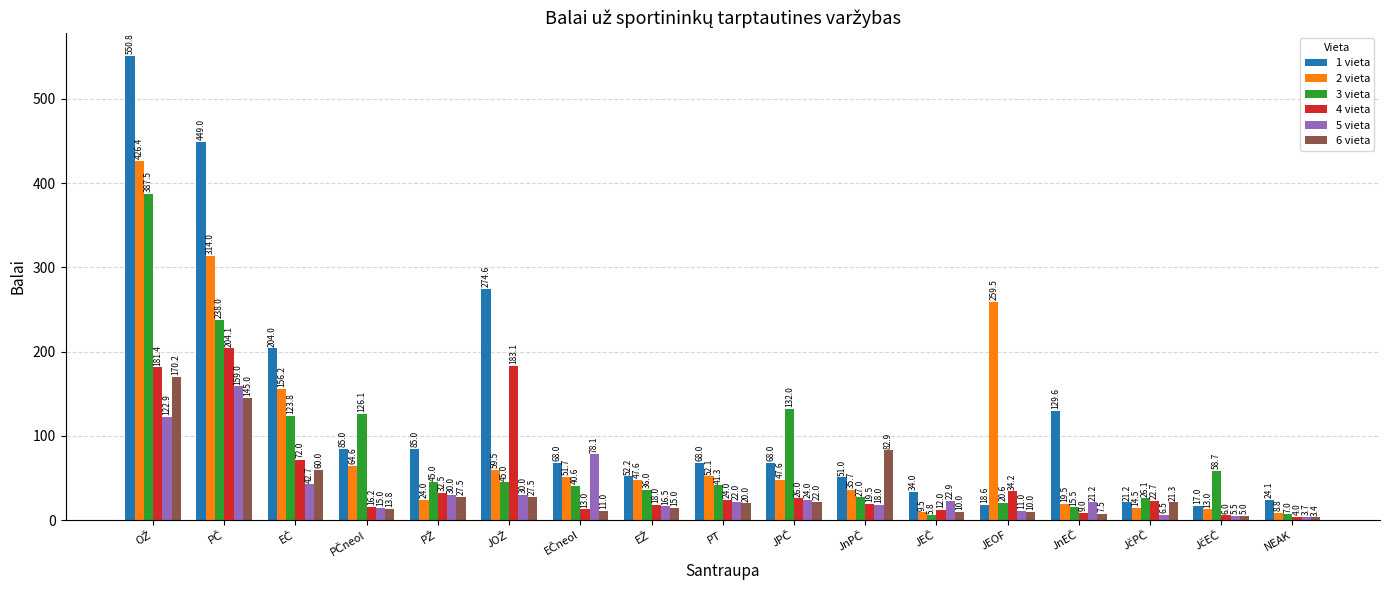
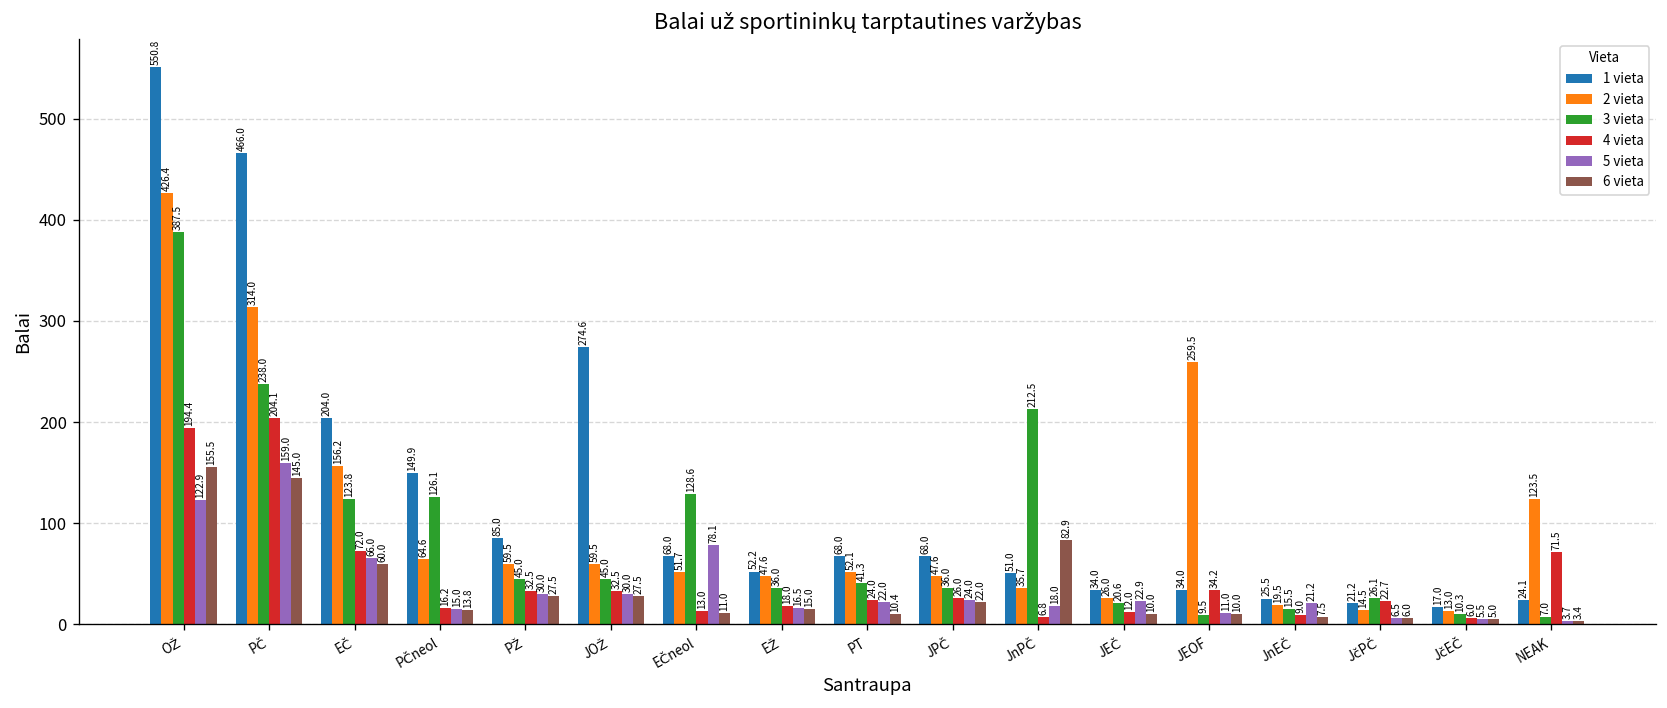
4 vieta, OŽ: 181.4 -> 194.4
6 vieta, OŽ: 170.2 -> 155.5
1 vieta, PČ: 449.0 -> 466.0
5 vieta, EČ: 42.7 -> 66.0
1 vieta, PČneol: 85.0 -> 149.9
2 vieta, PŽ: 24.0 -> 59.5
4 vieta, JOŽ: 183.1 -> 32.5
3 vieta, EČneol: 40.6 -> 128.6
6 vieta, PT: 20.0 -> 10.4
3 vieta, JPČ: 132.0 -> 36.0
3 vieta, JnPČ: 27.0 -> 212.5
4 vieta, JnPČ: 19.5 -> 6.8
2 vieta, JEČ: 9.5 -> 26.0
3 vieta, JEČ: 5.8 -> 20.6
1 vieta, JEOF: 18.6 -> 34.0
3 vieta, JEOF: 20.6 -> 9.5
1 vieta, JnEČ: 129.6 -> 25.5
6 vieta, JčPČ: 21.3 -> 6.0
3 vieta, JčEČ: 58.7 -> 10.3
2 vieta, NEAK: 8.8 -> 123.5
4 vieta, NEAK: 4.0 -> 71.5
